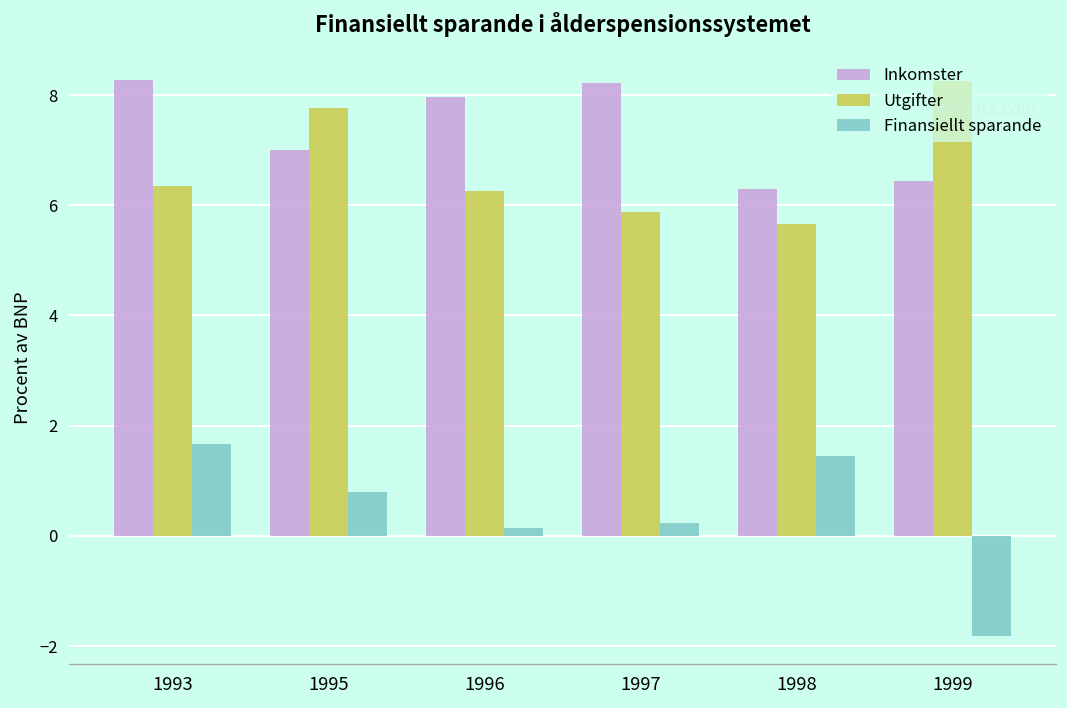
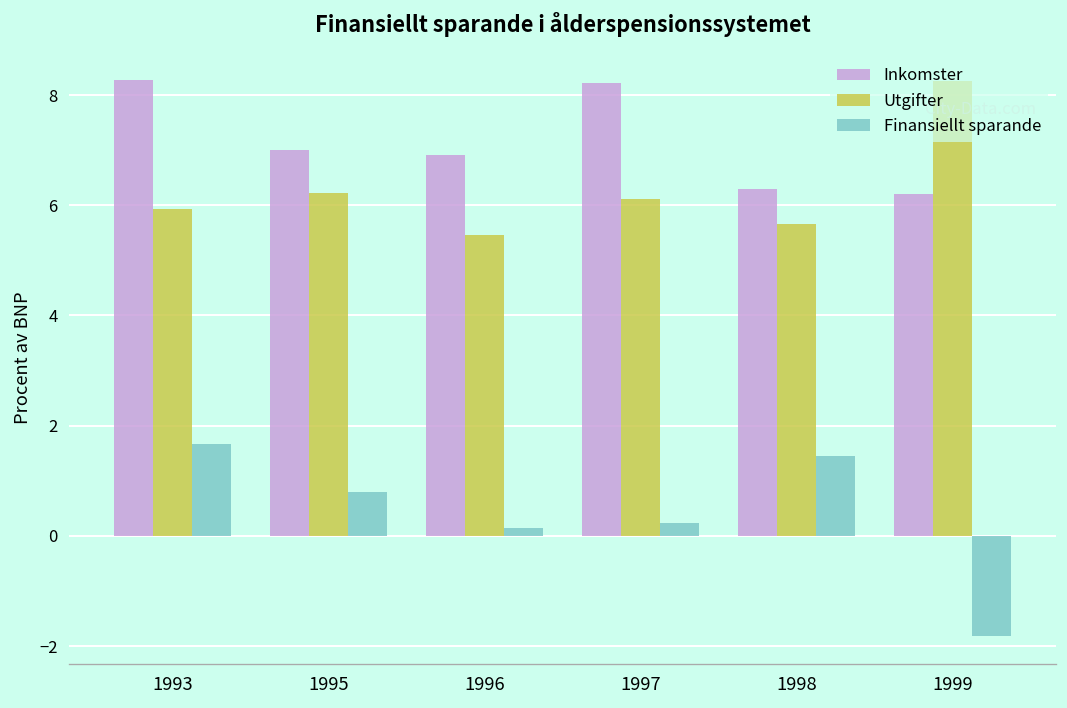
Utgifter, 1993: 6.4 -> 5.9
Utgifter, 1995: 7.8 -> 6.2
Inkomster, 1996: 8.0 -> 6.9
Utgifter, 1996: 6.3 -> 5.5
Utgifter, 1997: 5.9 -> 6.1
Inkomster, 1999: 6.4 -> 6.2
